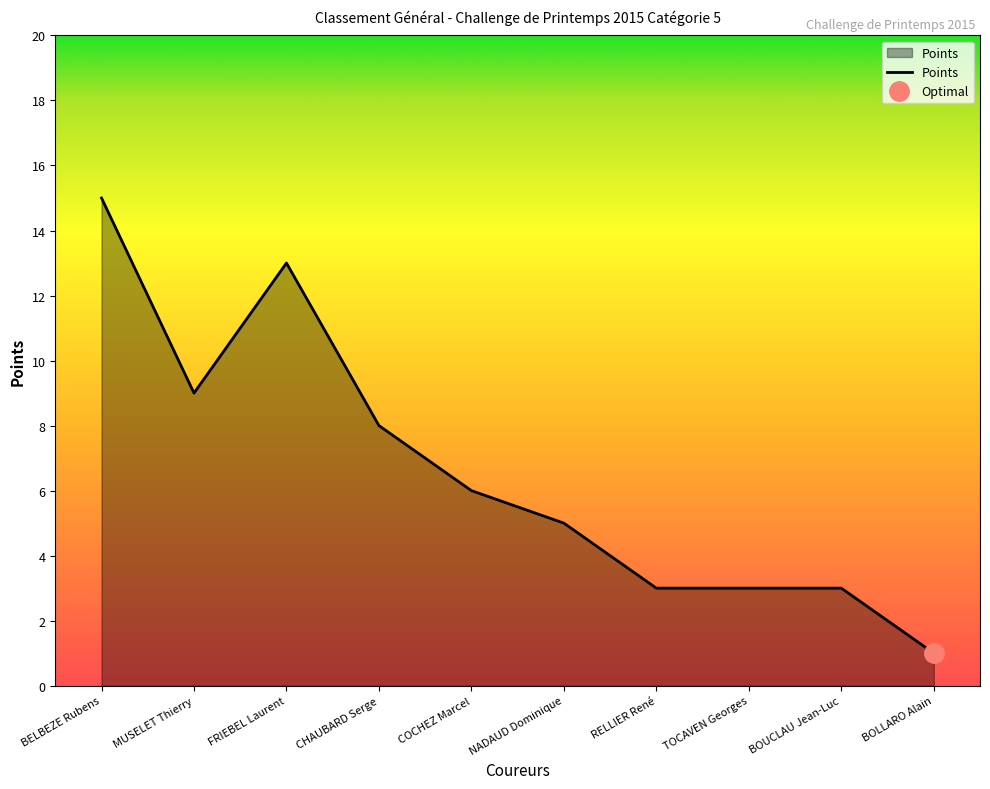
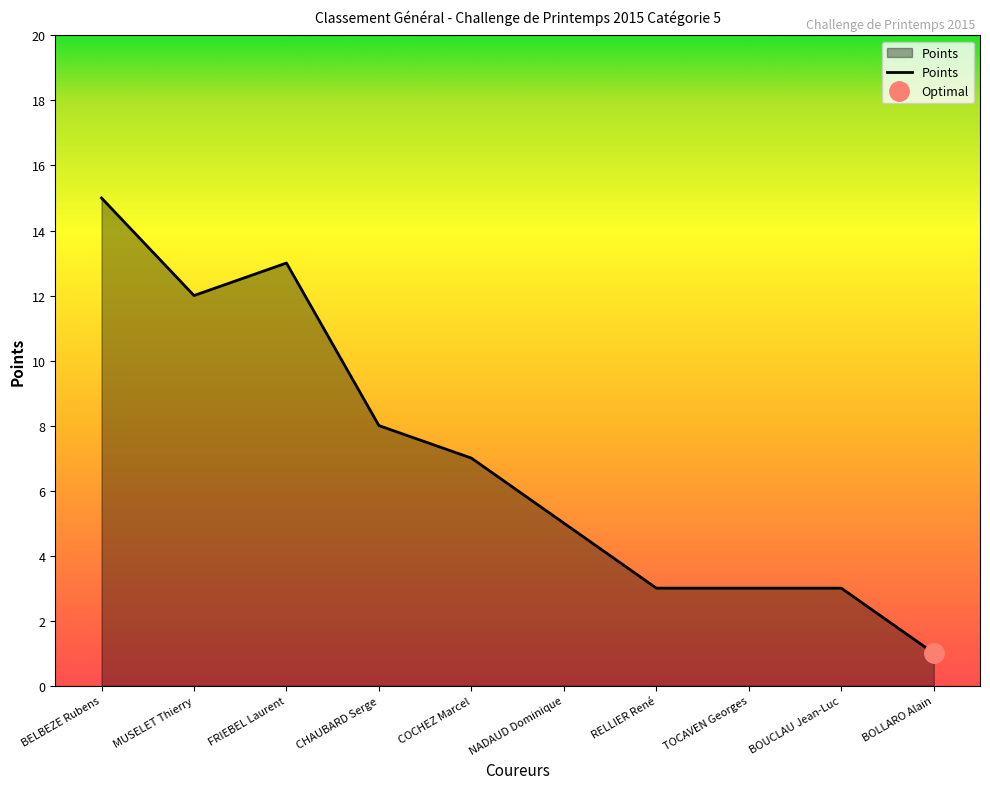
Points, MUSELET Thierry: 9 -> 12
Points, COCHEZ Marcel: 6 -> 7
